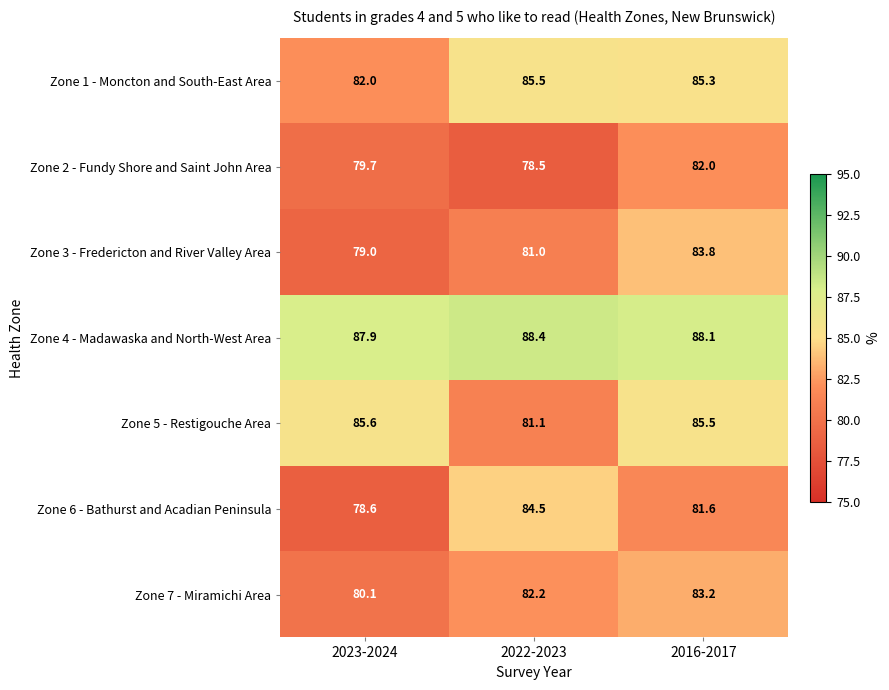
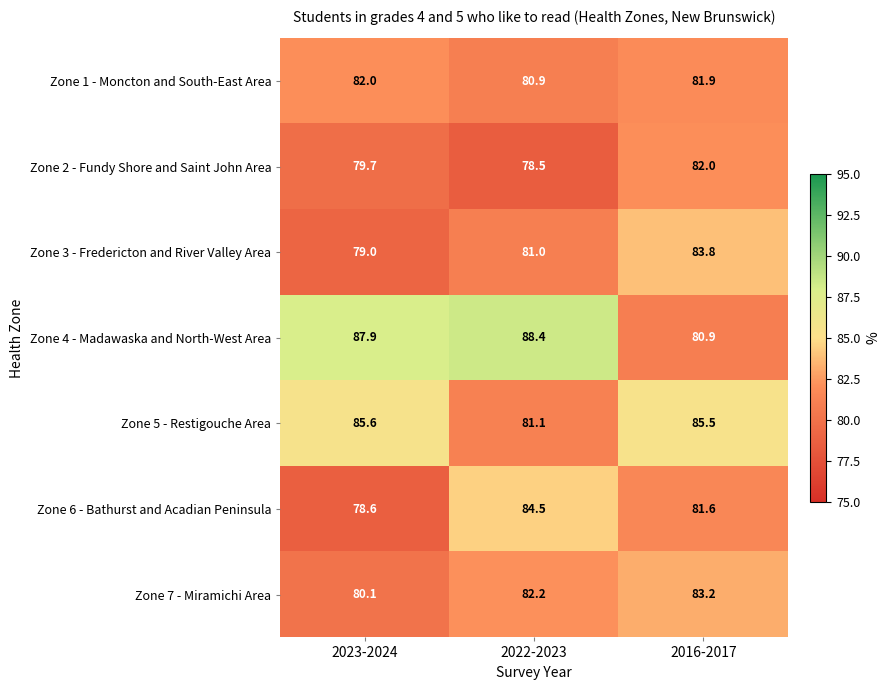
Zone 1 - Moncton and South-East Area, 2022-2023: 85.5 -> 80.9
Zone 1 - Moncton and South-East Area, 2016-2017: 85.3 -> 81.9
Zone 4 - Madawaska and North-West Area, 2016-2017: 88.1 -> 80.9
